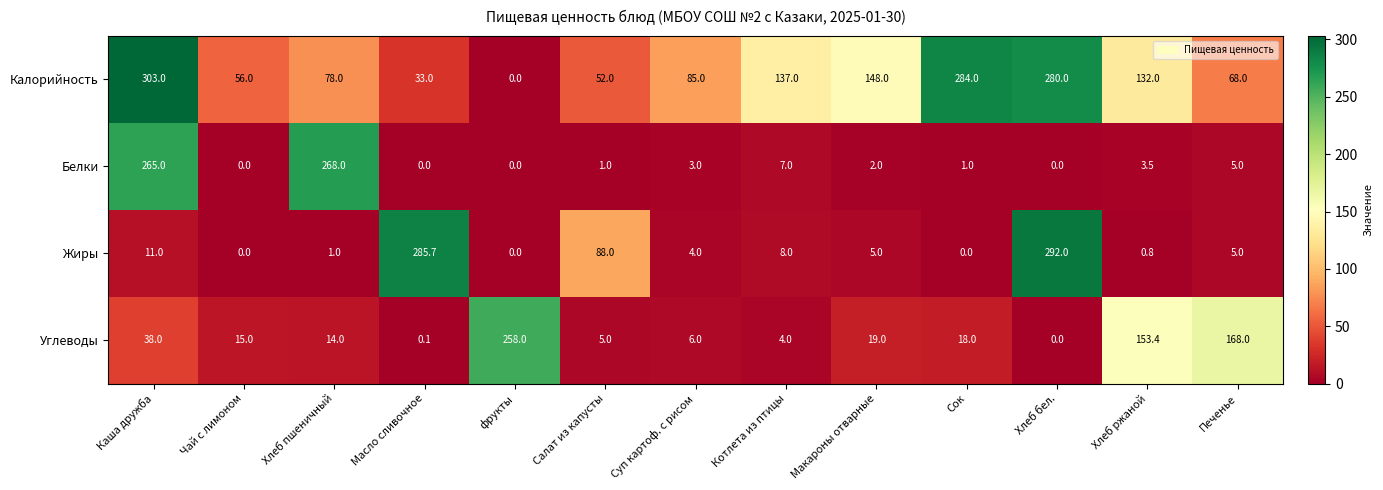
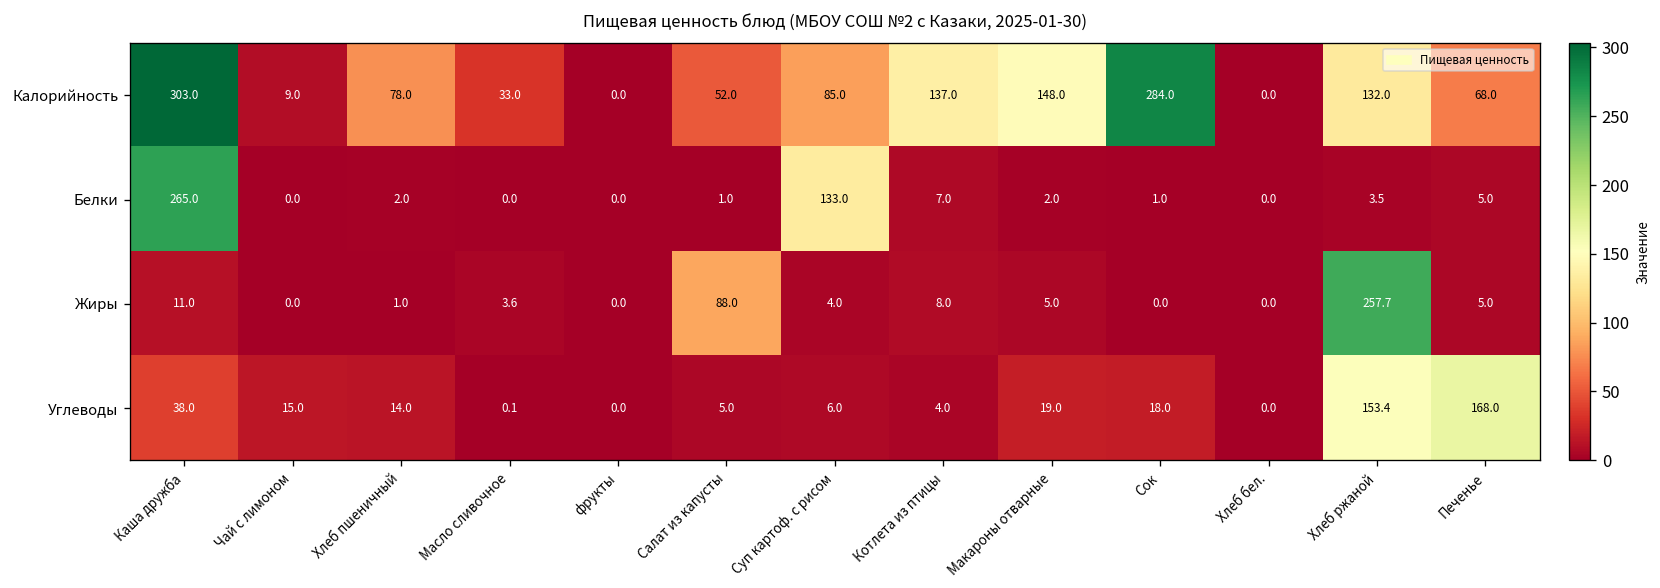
Калорийность, Чай с лимоном: 56.0 -> 9.0
Калорийность, Хлеб бел.: 280.0 -> 0.0
Белки, Хлеб пшеничный: 268.0 -> 2.0
Белки, Суп картоф. с рисом: 3.0 -> 133.0
Жиры, Масло сливочное: 285.7 -> 3.6
Жиры, Хлеб бел.: 292.0 -> 0.0
Жиры, Хлеб ржаной: 0.8 -> 257.7
Углеводы, фрукты: 258.0 -> 0.0
